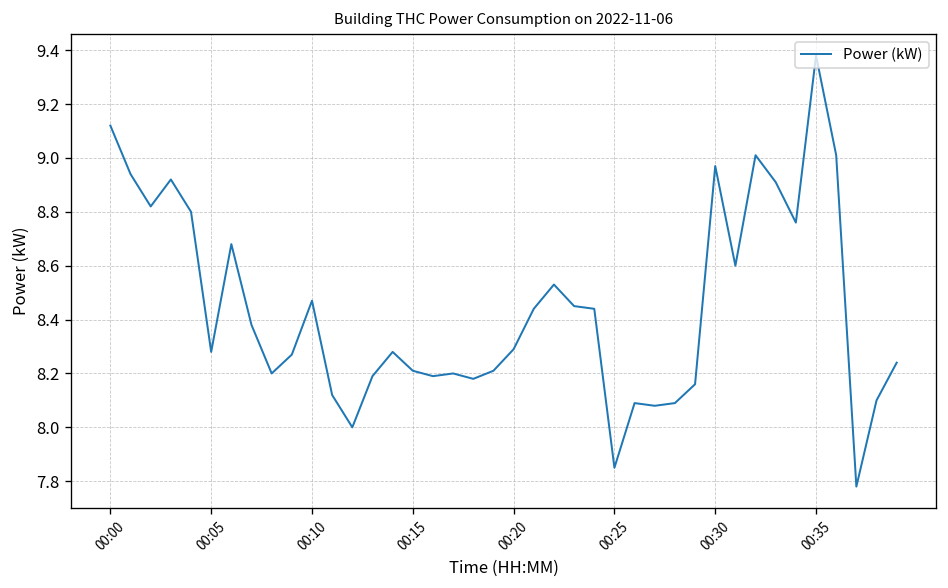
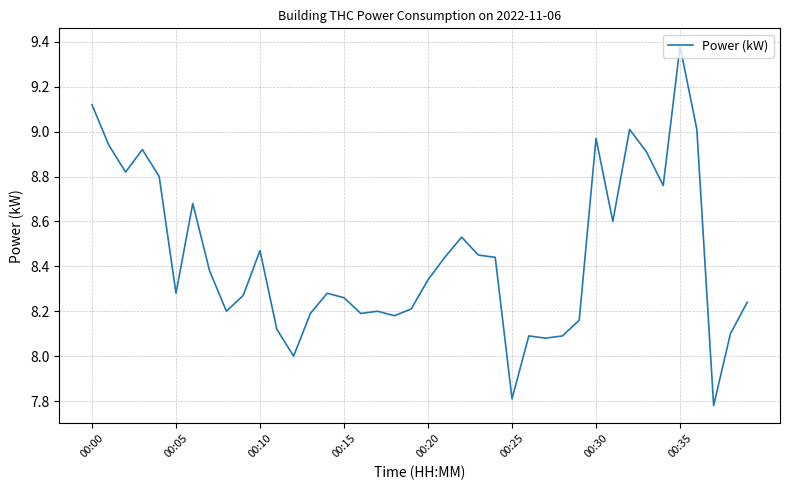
00:15: 8.21 -> 8.26
00:20: 8.29 -> 8.34
00:25: 7.85 -> 7.81
